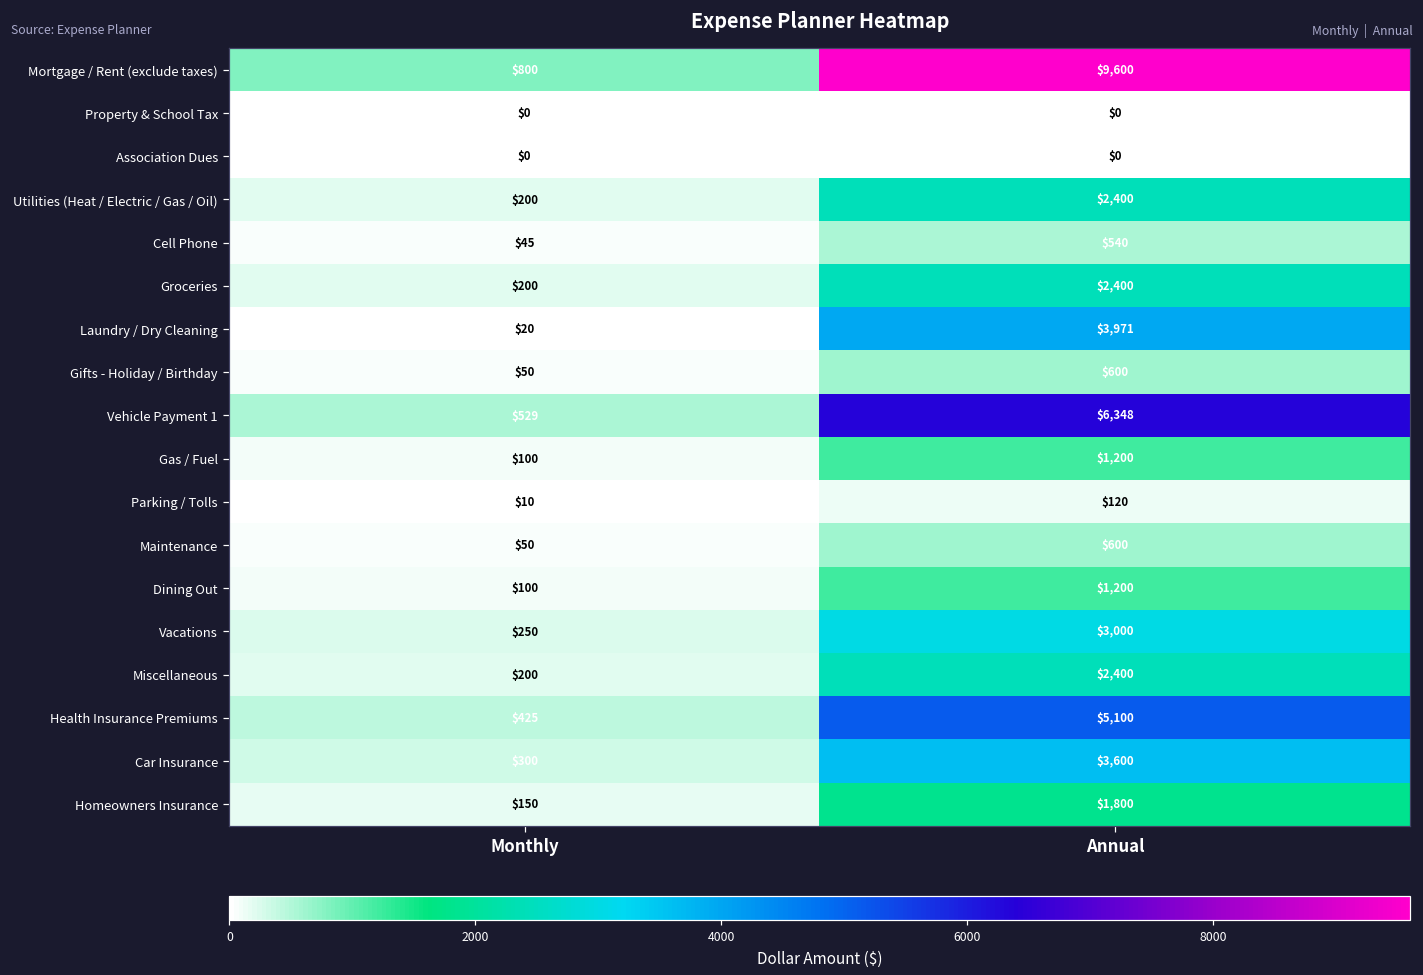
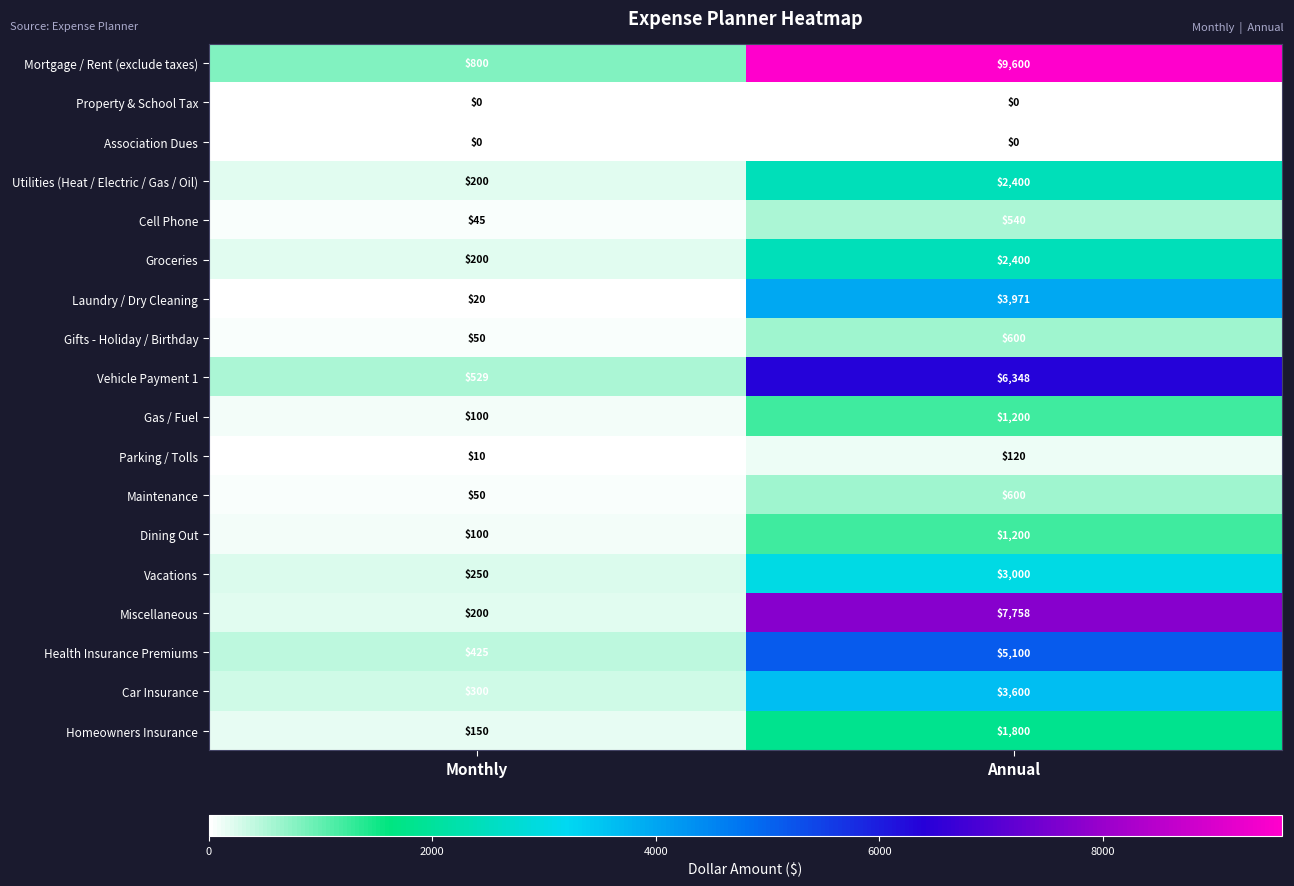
Miscellaneous, Annual: $2,400 -> $7,758
